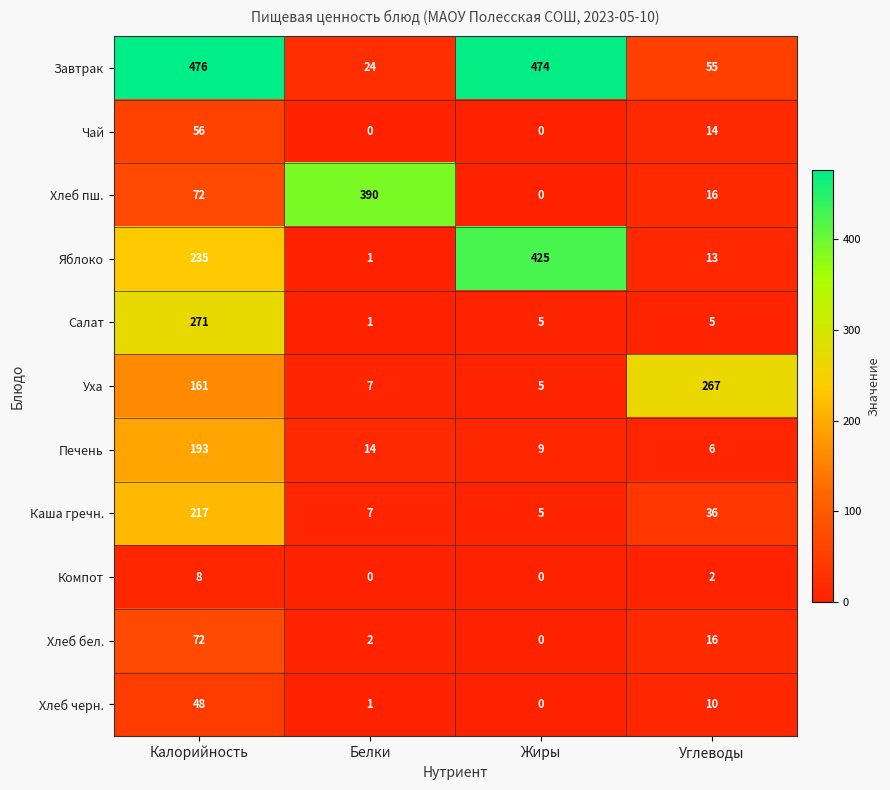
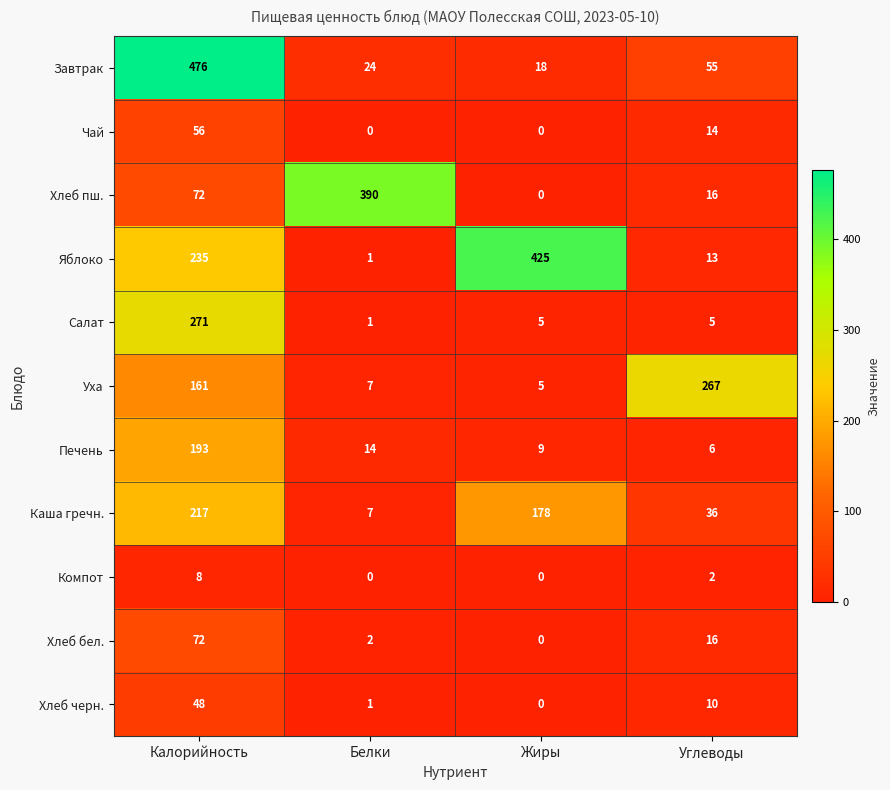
Завтрак, Жиры: 474 -> 18
Каша гречн., Жиры: 5 -> 178
